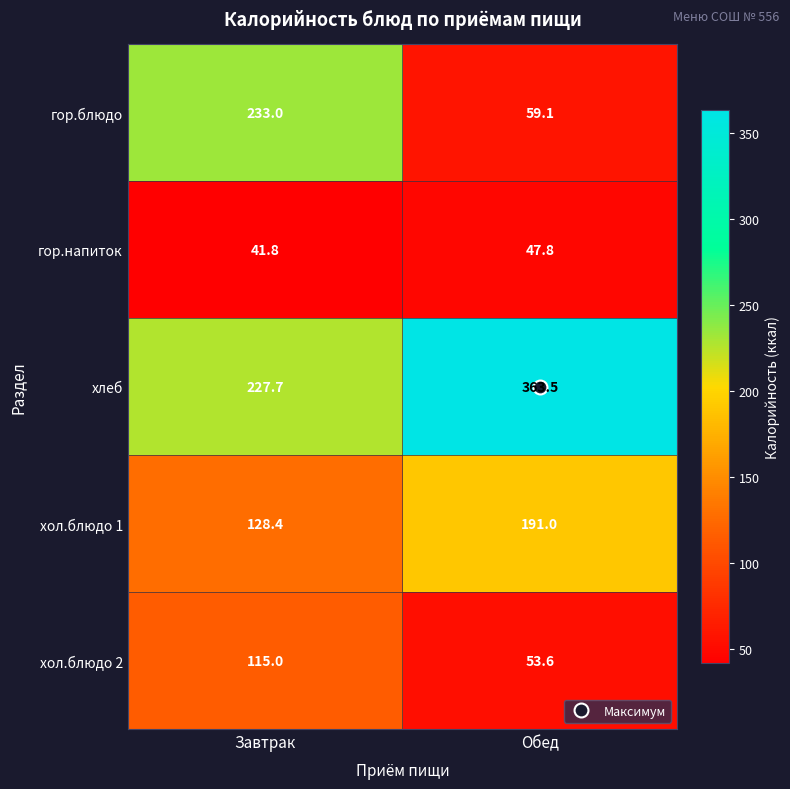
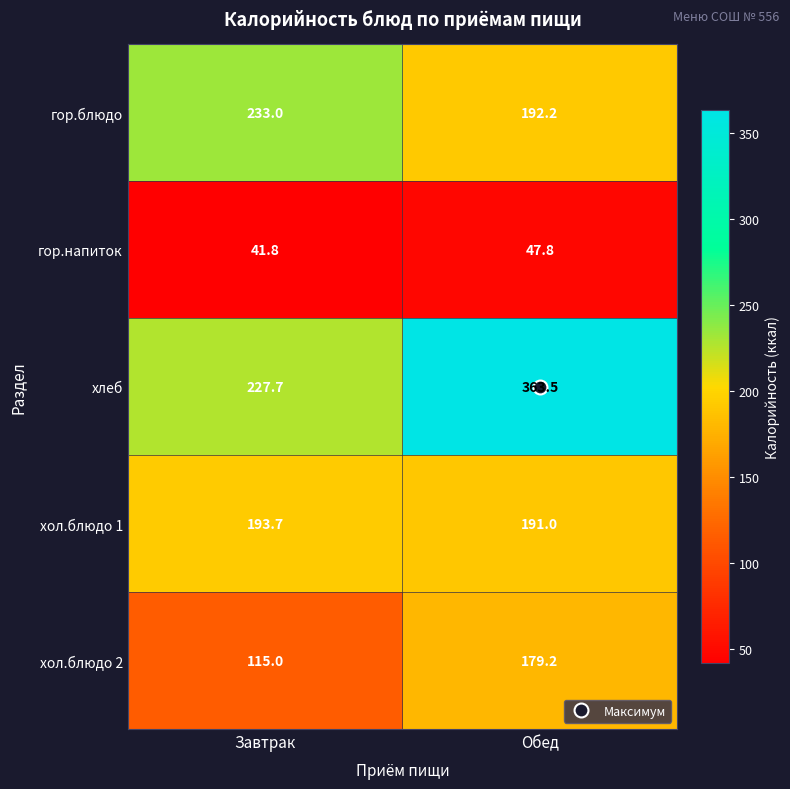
гор.блюдо, Обед: 59.1 -> 192.2
хол.блюдо 1, Завтрак: 128.4 -> 193.7
хол.блюдо 2, Обед: 53.6 -> 179.2
